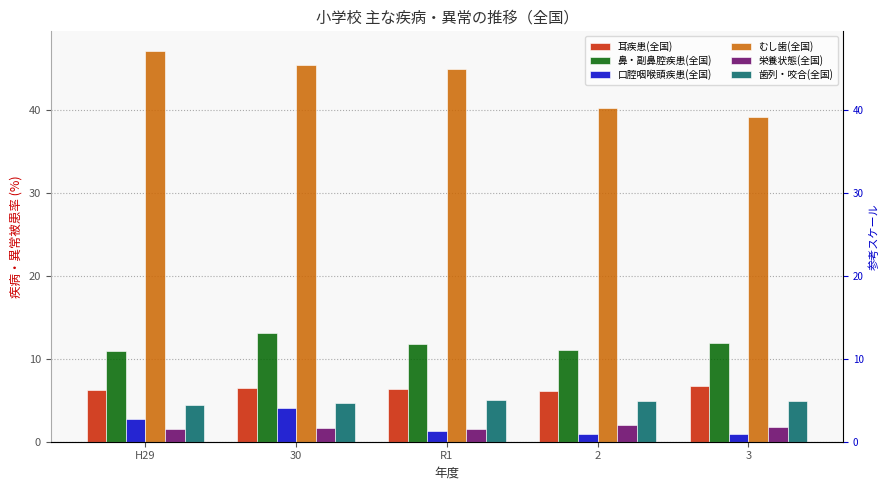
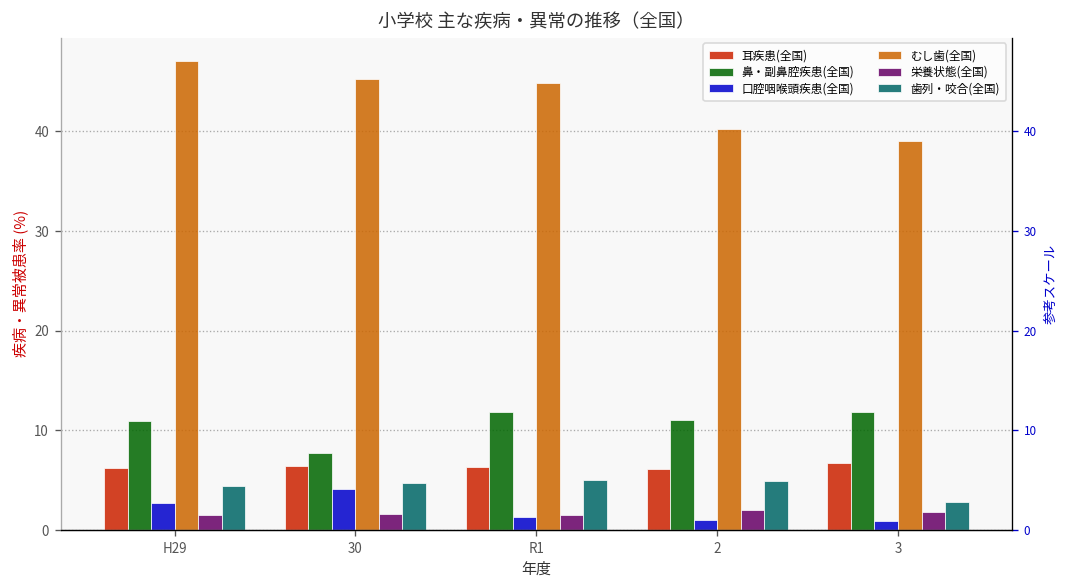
鼻・副鼻腔疾患(全国), 30: 13 -> 8
歯列・咬合(全国), 3: 5 -> 3
